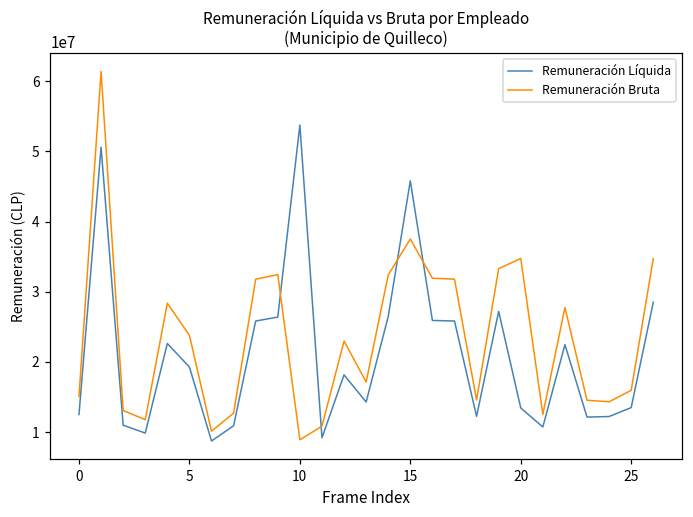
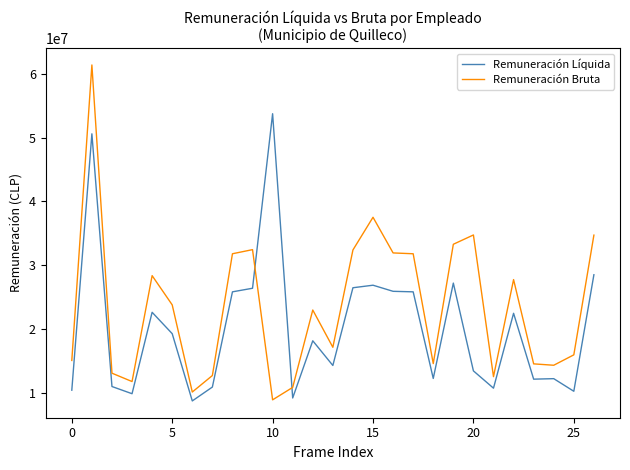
Remuneración Líquida, 0: 13000000 -> 10000000
Remuneración Líquida, 15: 46000000 -> 27000000
Remuneración Líquida, 25: 13000000 -> 10000000
